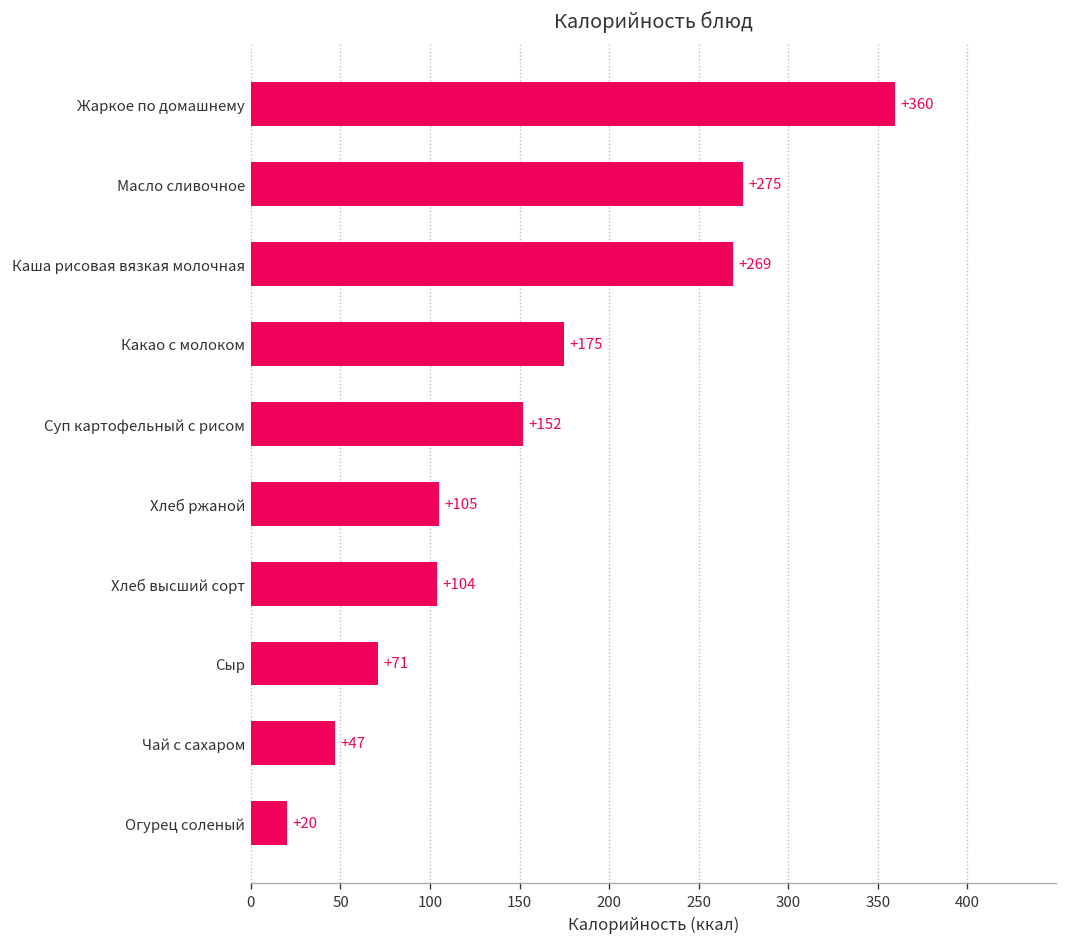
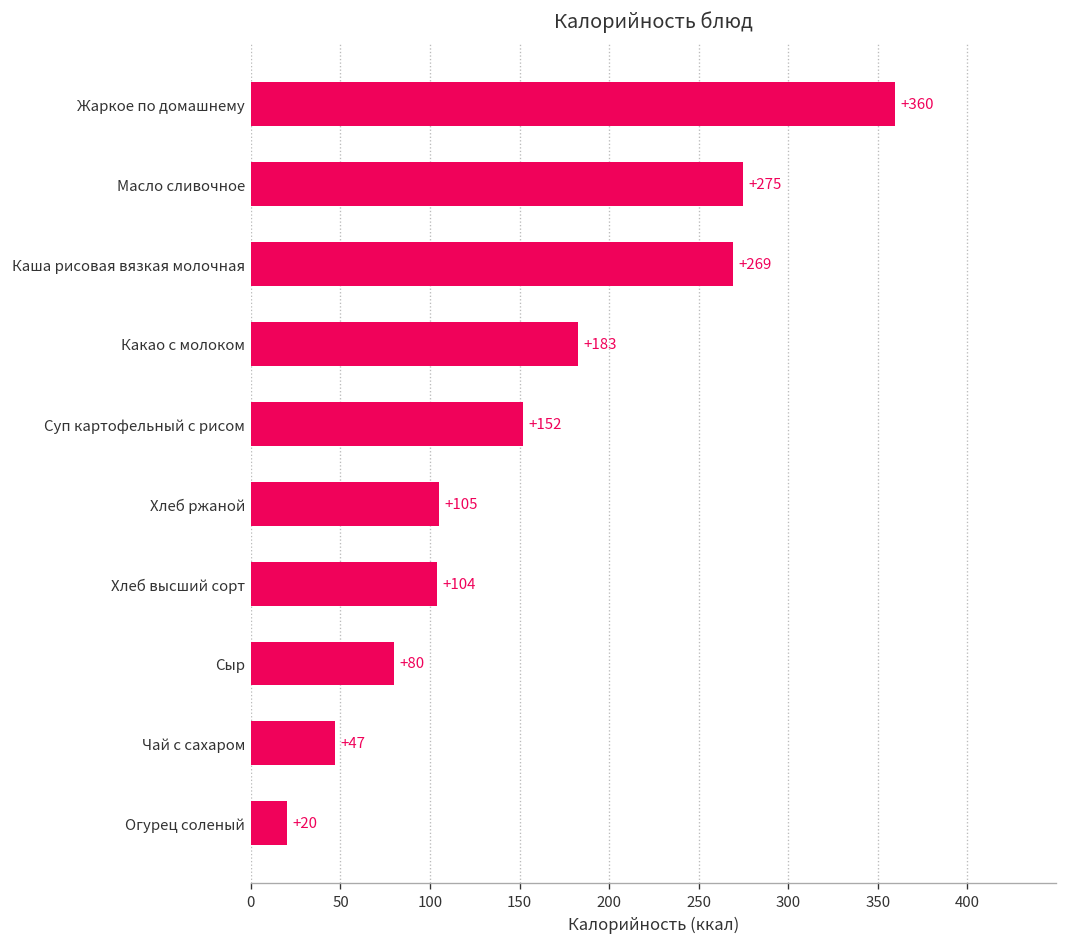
Какао с молоком: +175 -> +183
Сыр: +71 -> +80
